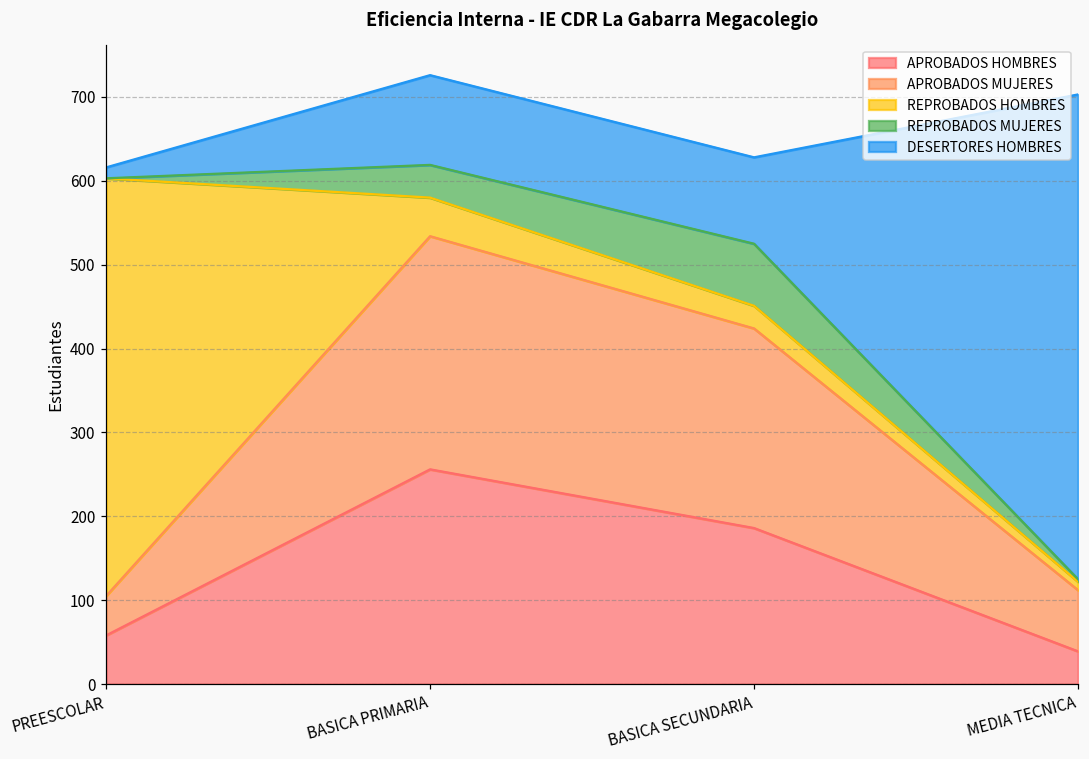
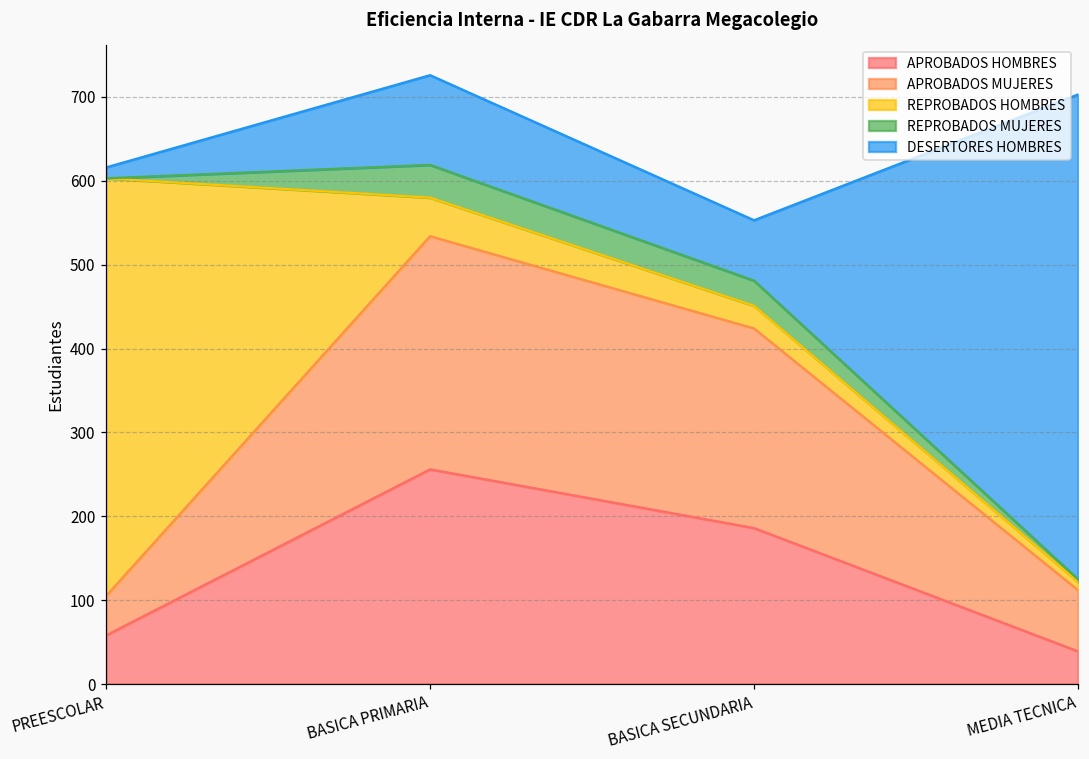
REPROBADOS MUJERES, BASICA SECUNDARIA: 70 -> 30
DESERTORES HOMBRES, BASICA SECUNDARIA: 100 -> 70
